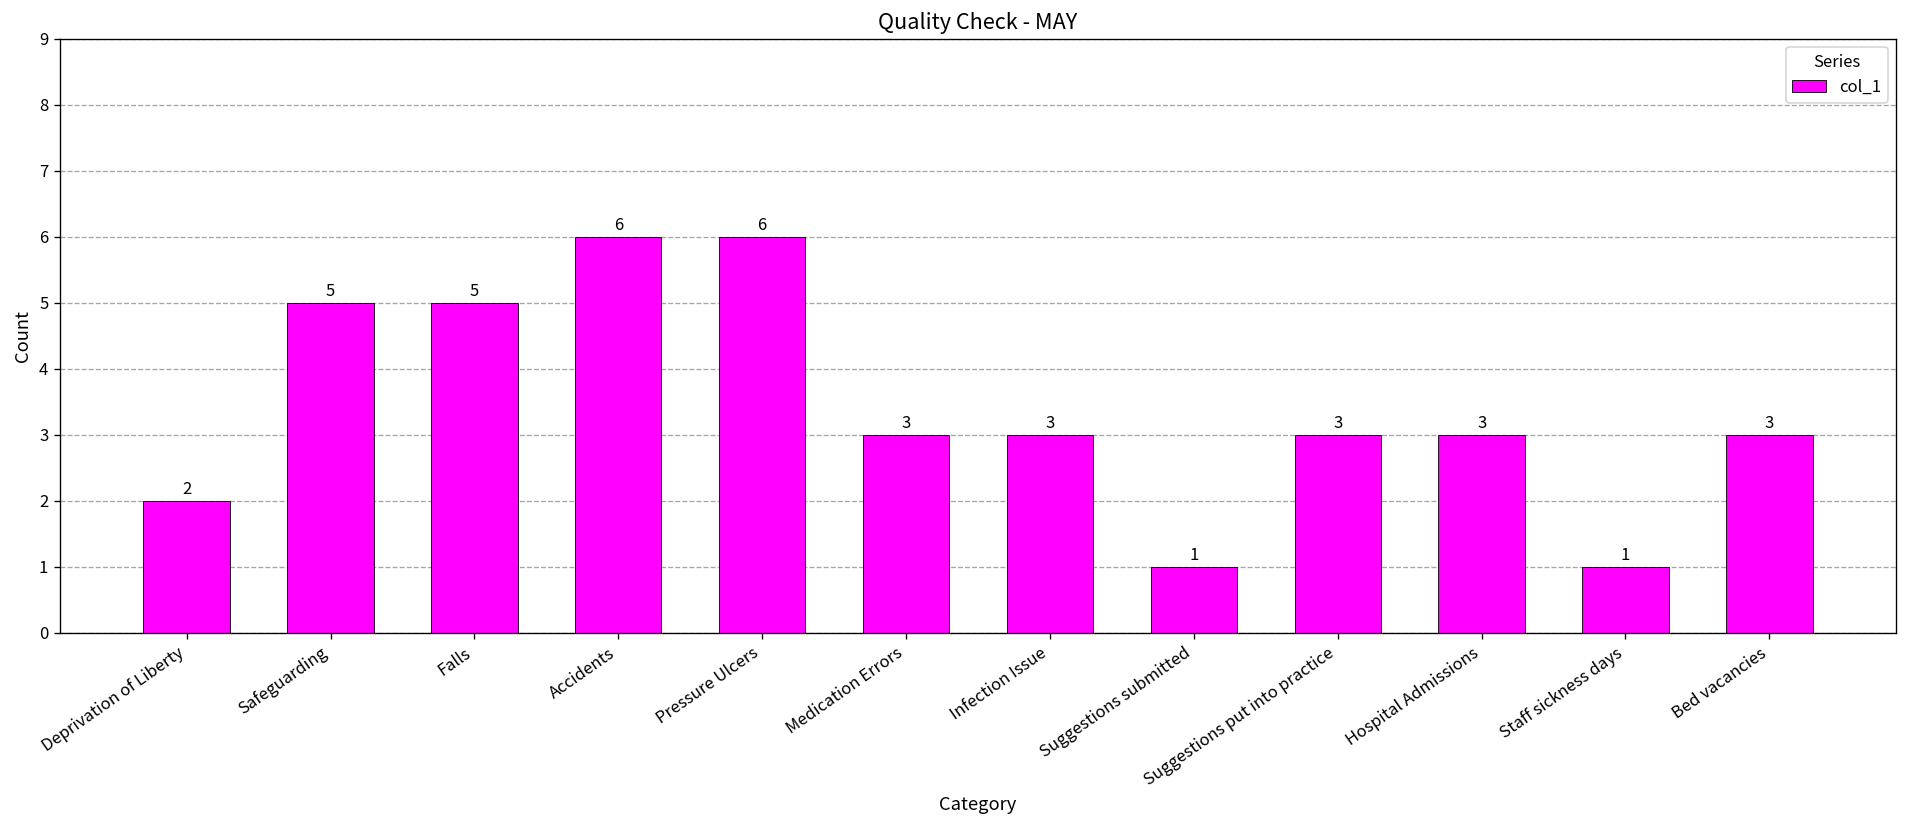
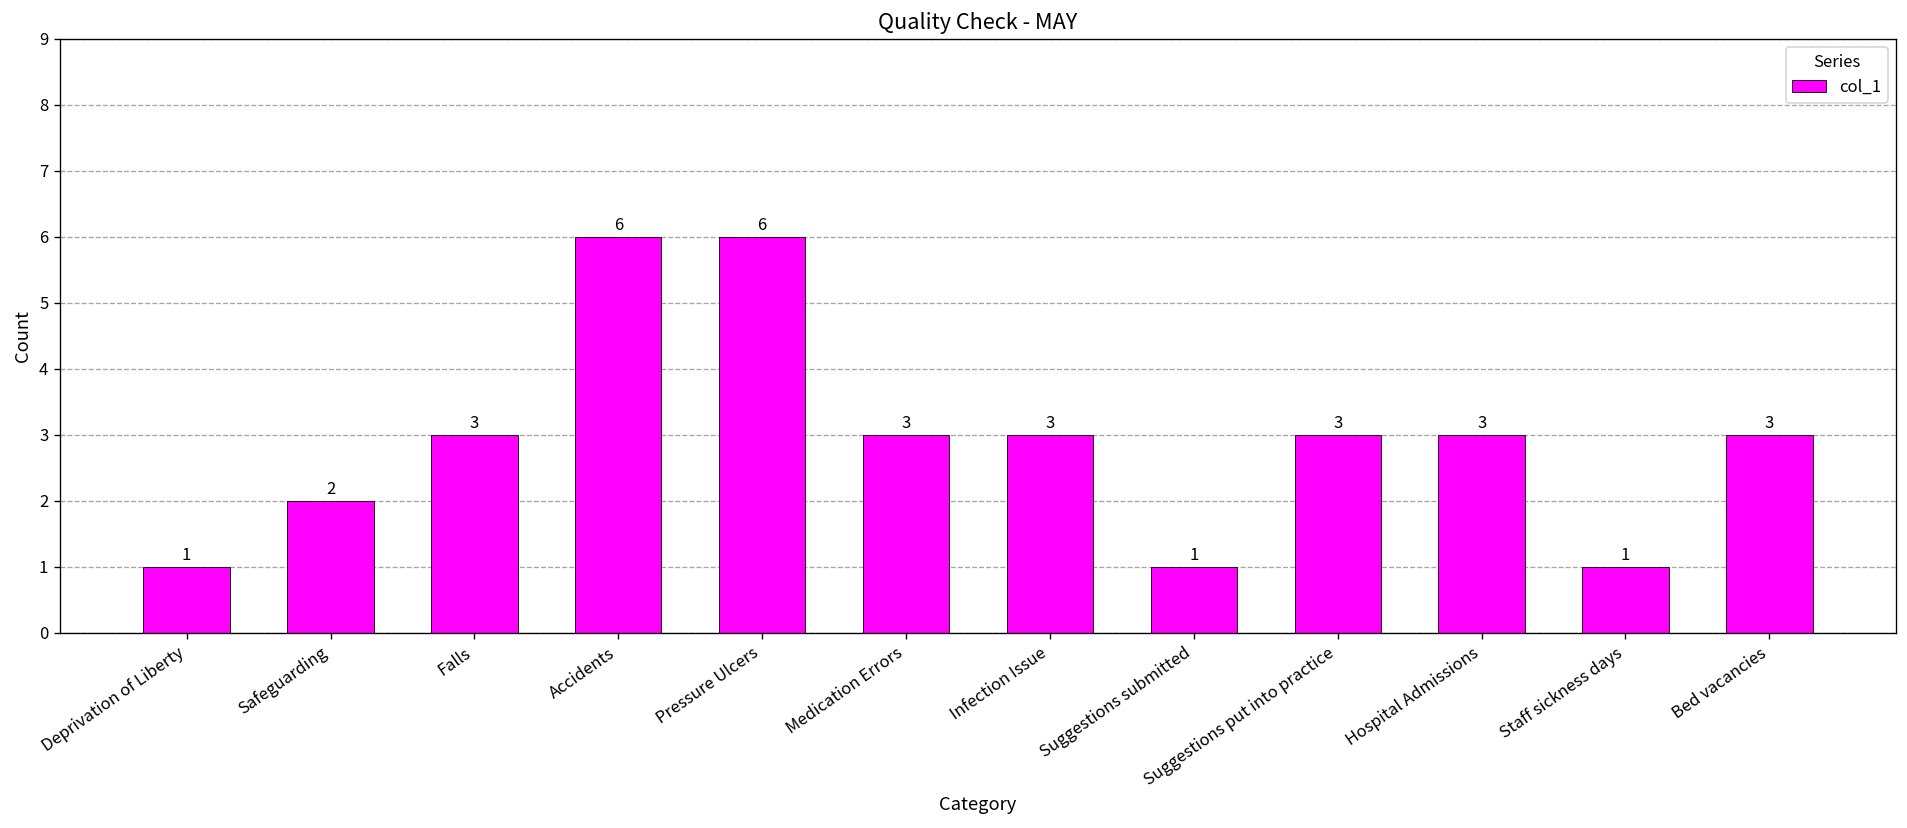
Deprivation of Liberty: 2 -> 1
Safeguarding: 5 -> 2
Falls: 5 -> 3
